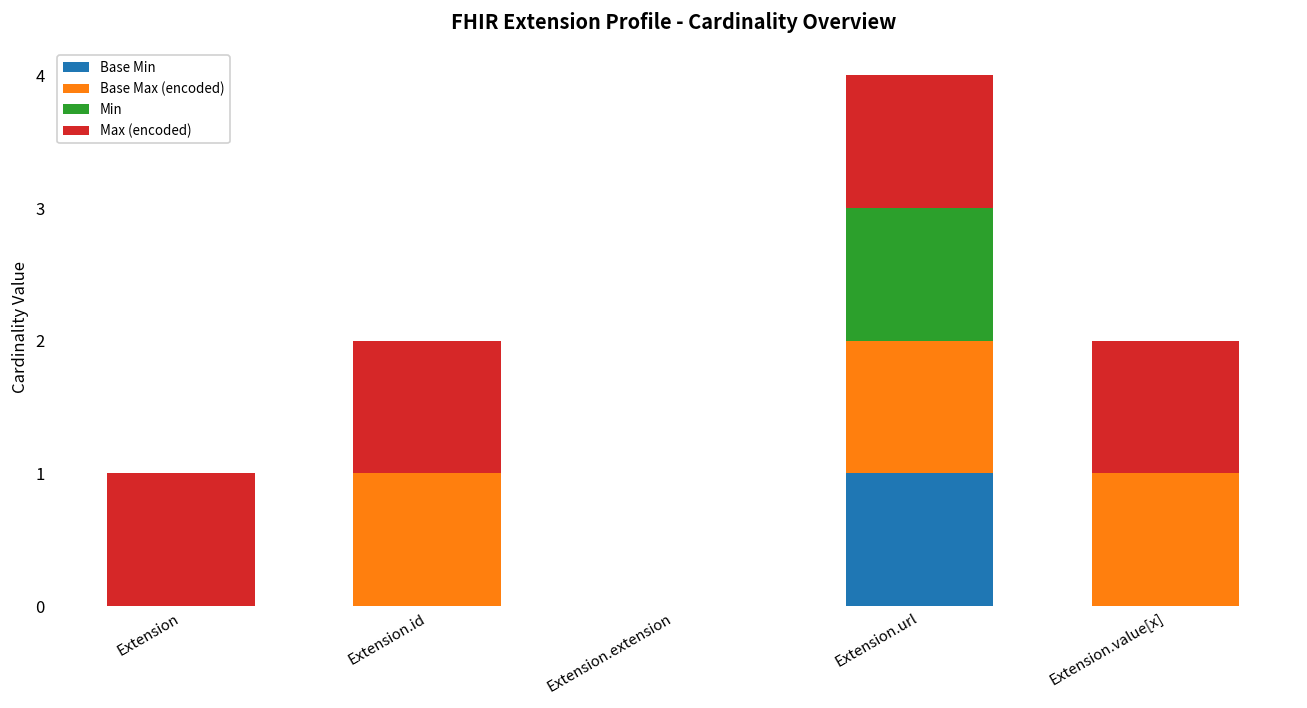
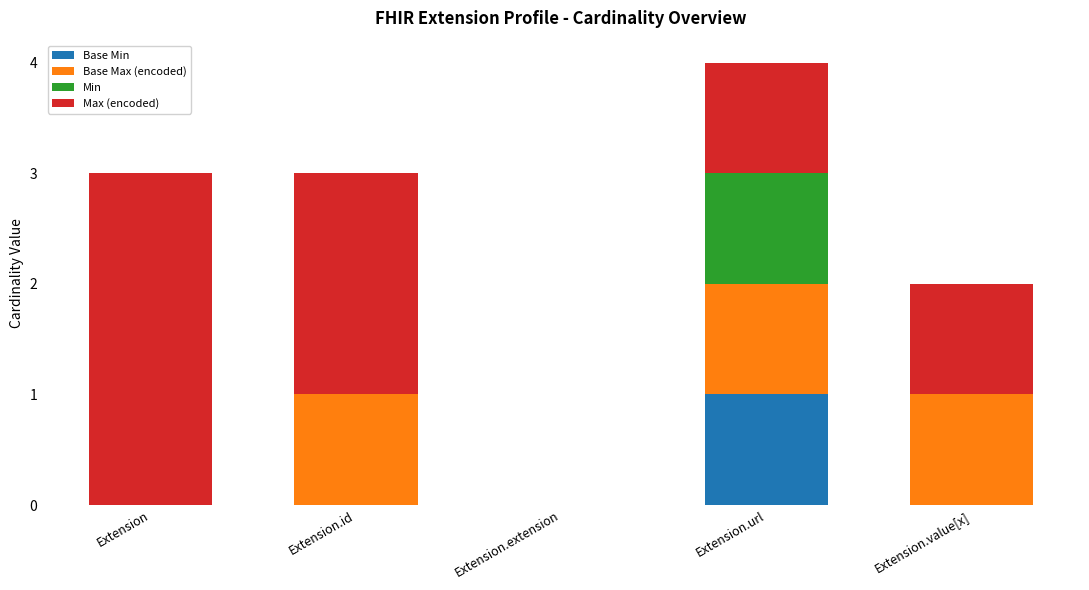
Max (encoded), Extension: 1 -> 3
Max (encoded), Extension.id: 1 -> 2
